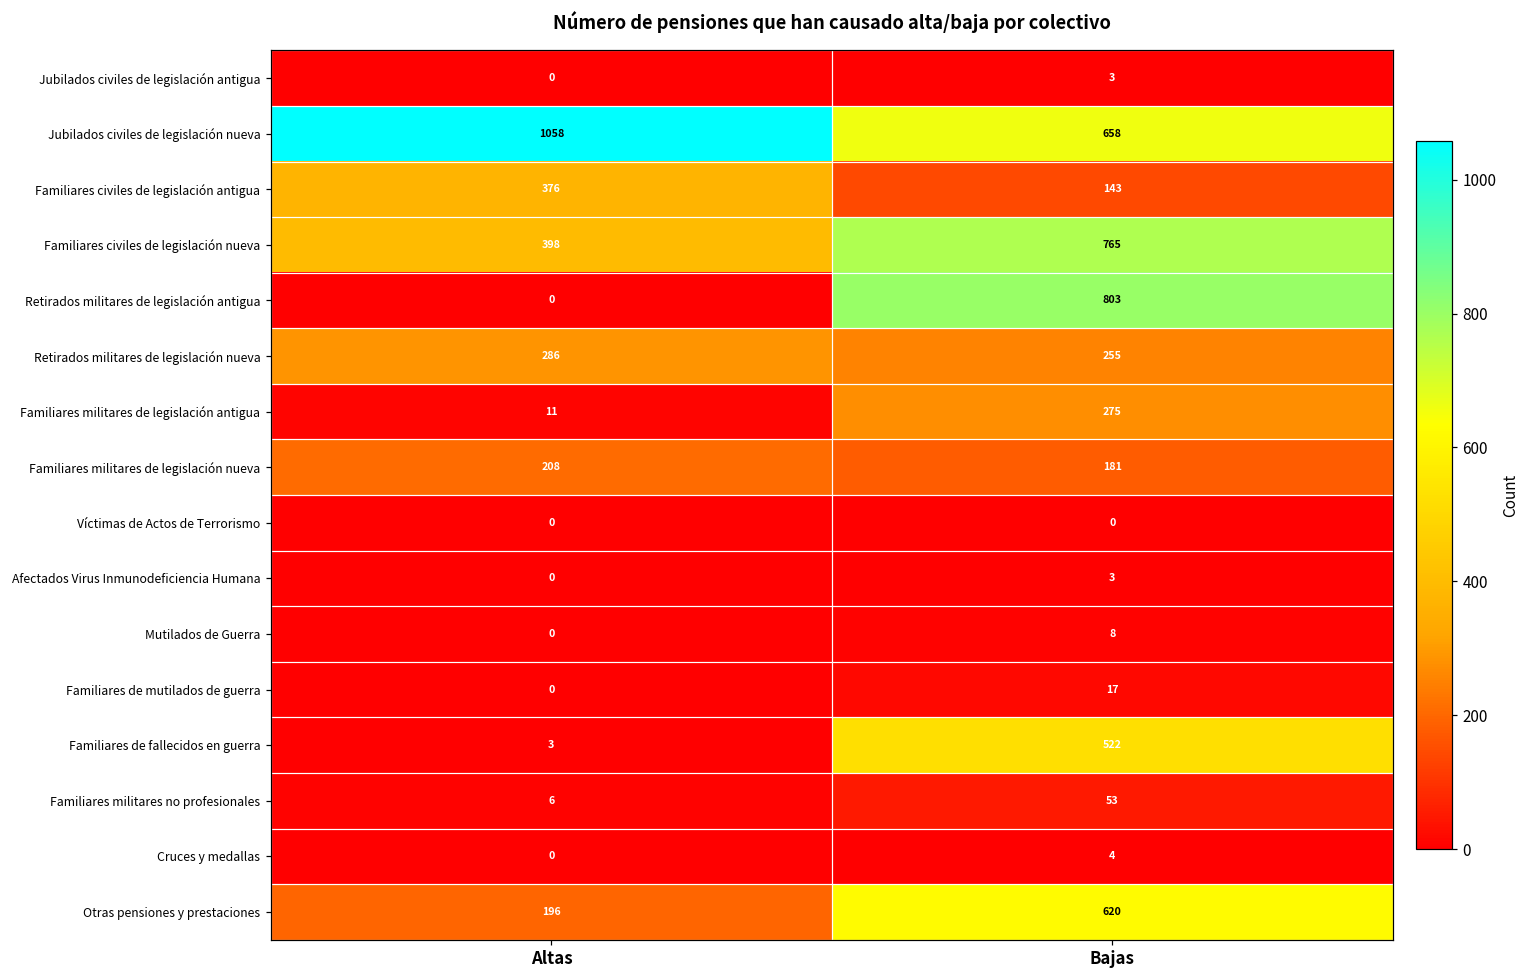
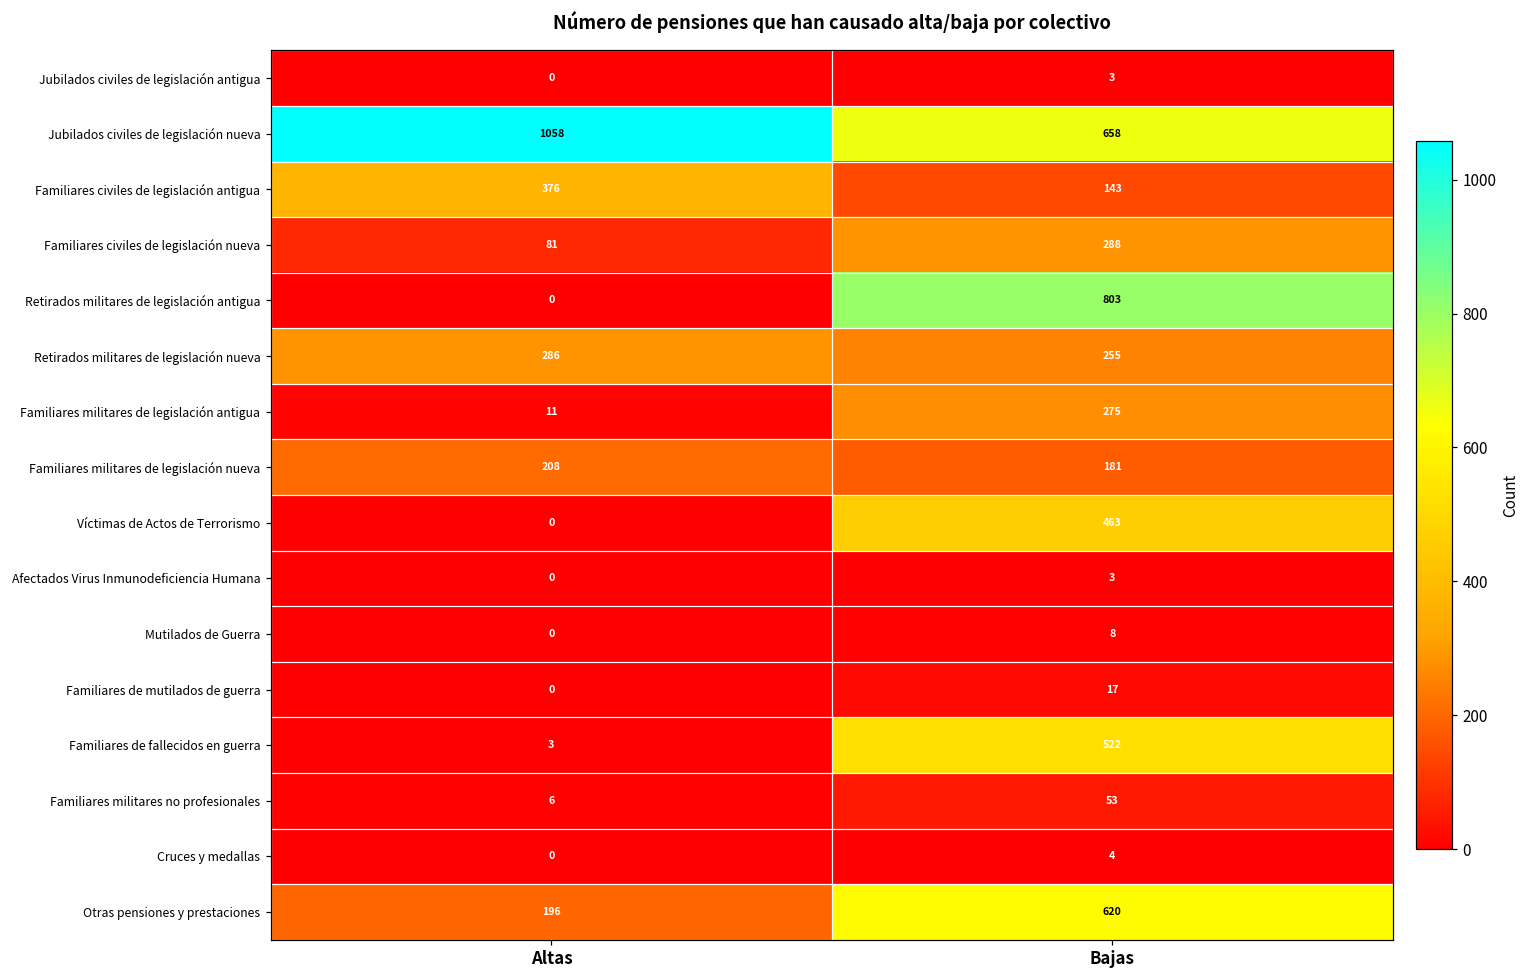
Familiares civiles de legislación nueva, Altas: 398 -> 81
Familiares civiles de legislación nueva, Bajas: 765 -> 288
Víctimas de Actos de Terrorismo, Bajas: 0 -> 463
